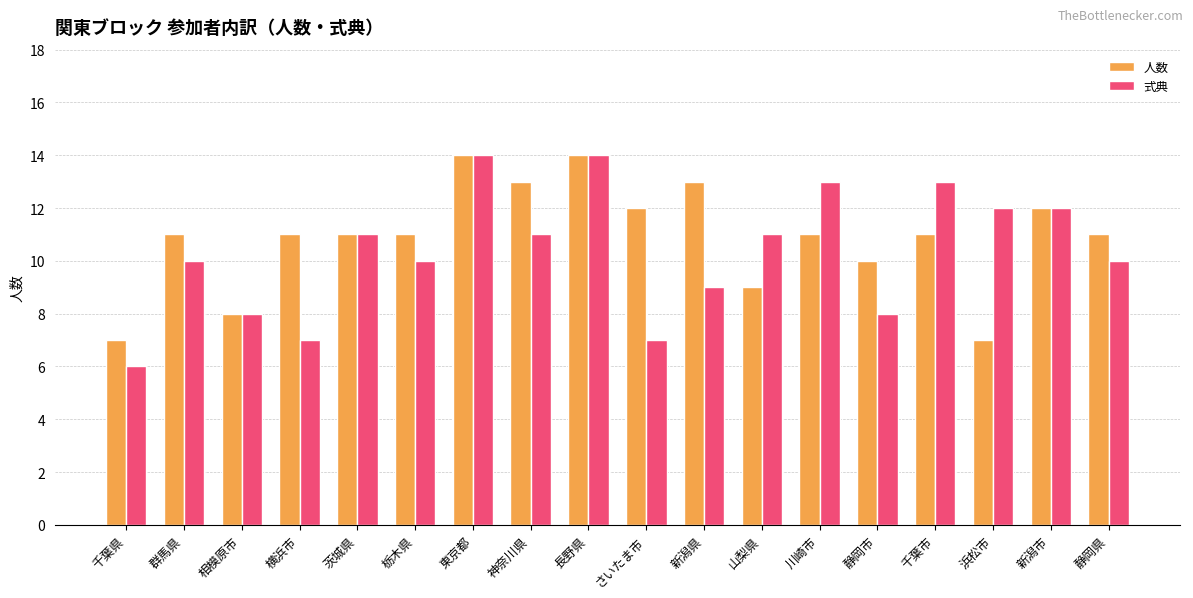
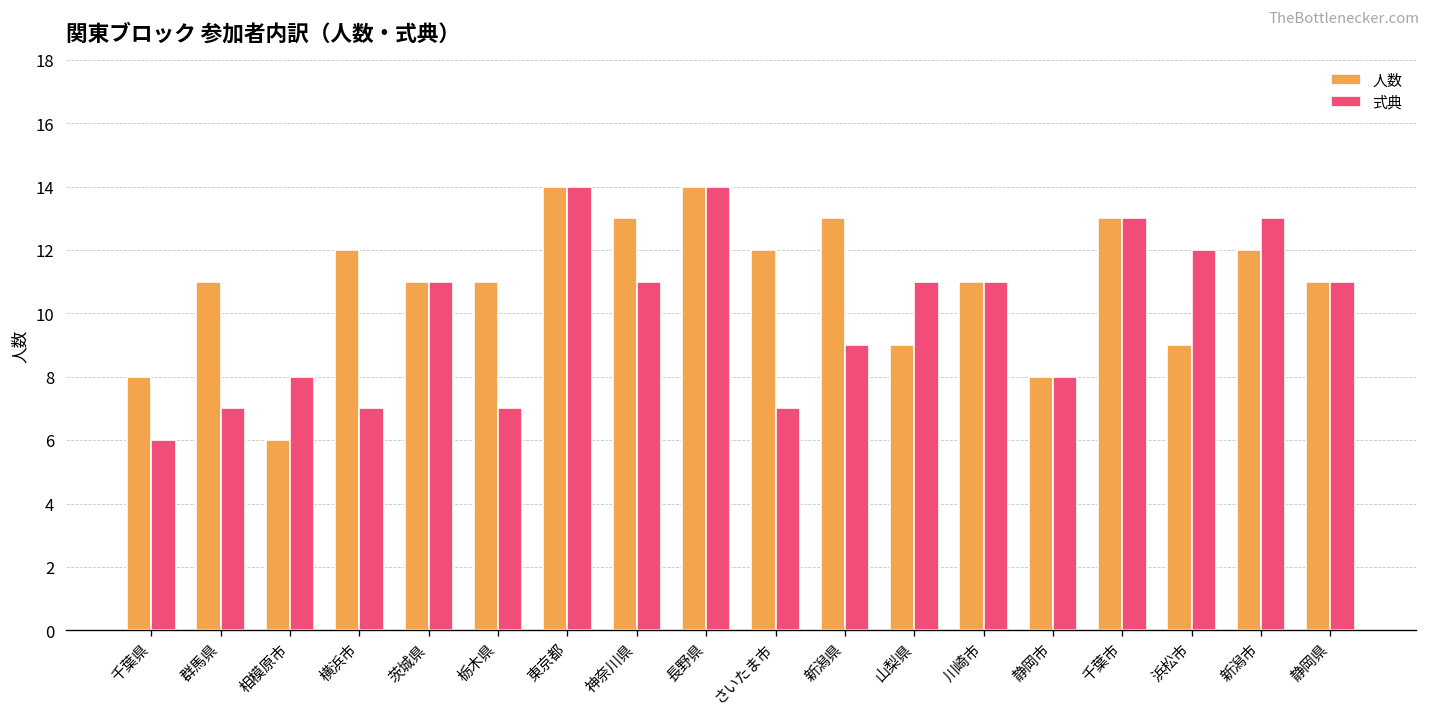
人数, 千葉県: 7 -> 8
式典, 群馬県: 10 -> 7
人数, 相模原市: 8 -> 6
人数, 横浜市: 11 -> 12
式典, 栃木県: 10 -> 7
式典, 川崎市: 13 -> 11
人数, 静岡市: 10 -> 8
人数, 千葉市: 11 -> 13
人数, 浜松市: 7 -> 9
式典, 新潟市: 12 -> 13
式典, 静岡県: 10 -> 11
